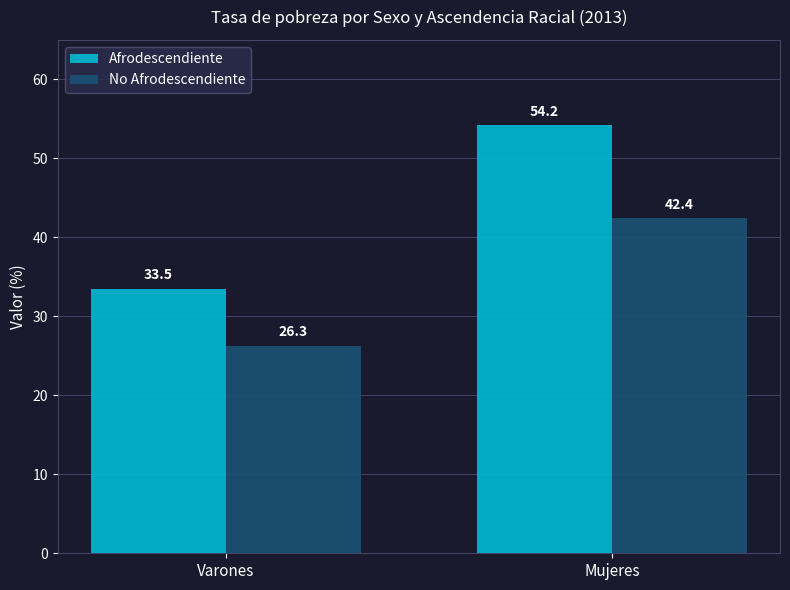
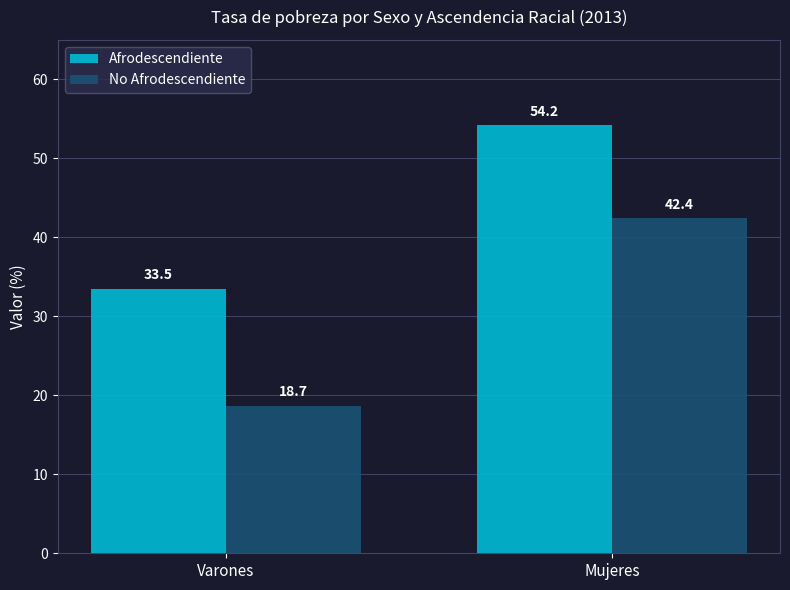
No Afrodescendiente, Varones: 26.3 -> 18.7
